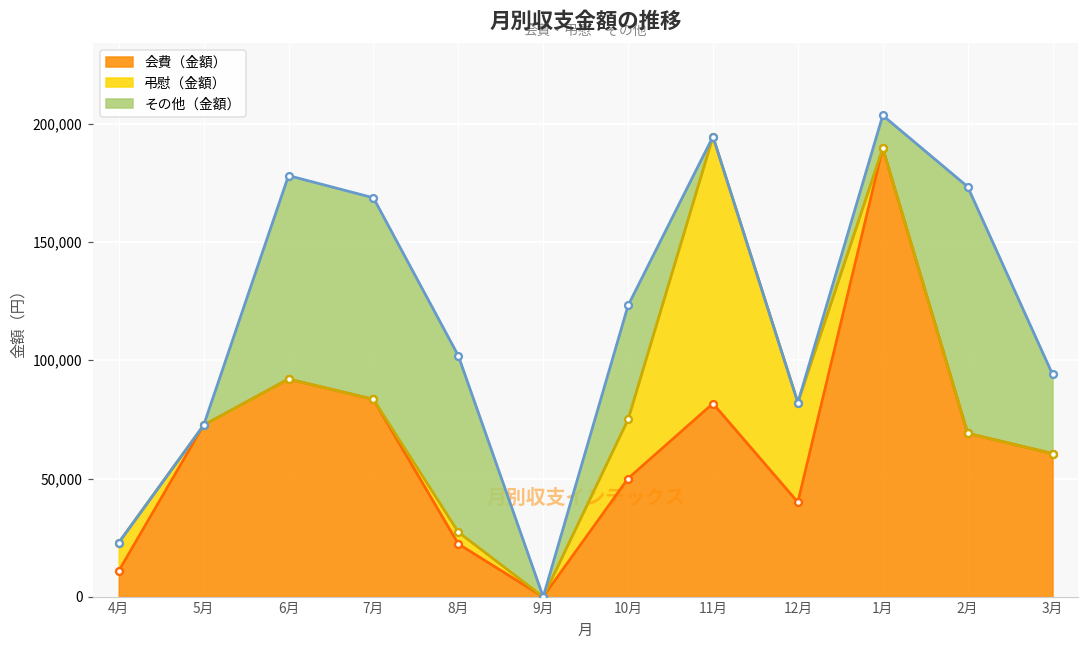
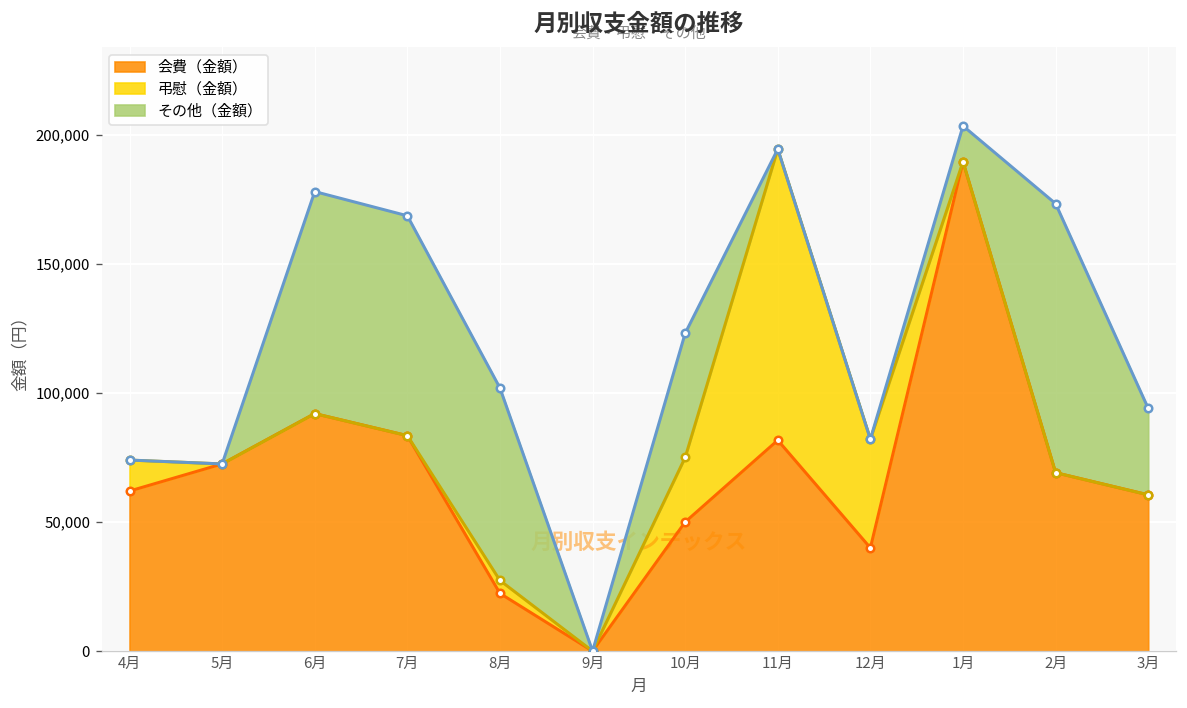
会費（金額）, 4月: 11,000 -> 62,000
